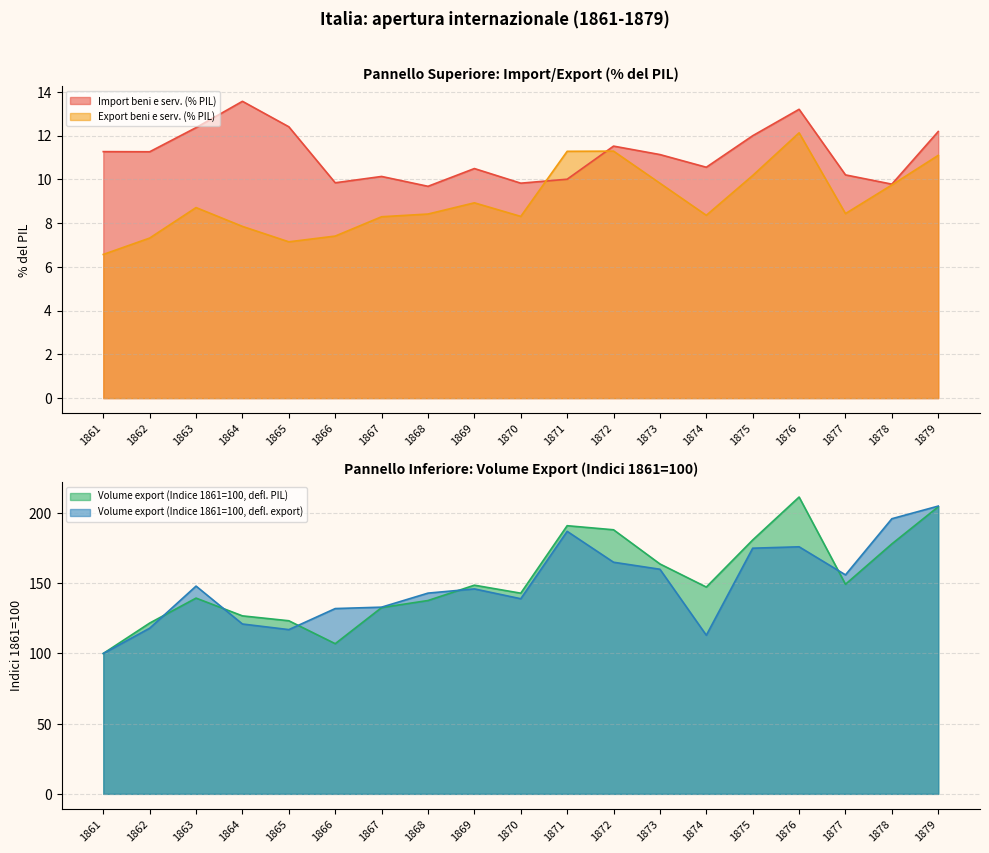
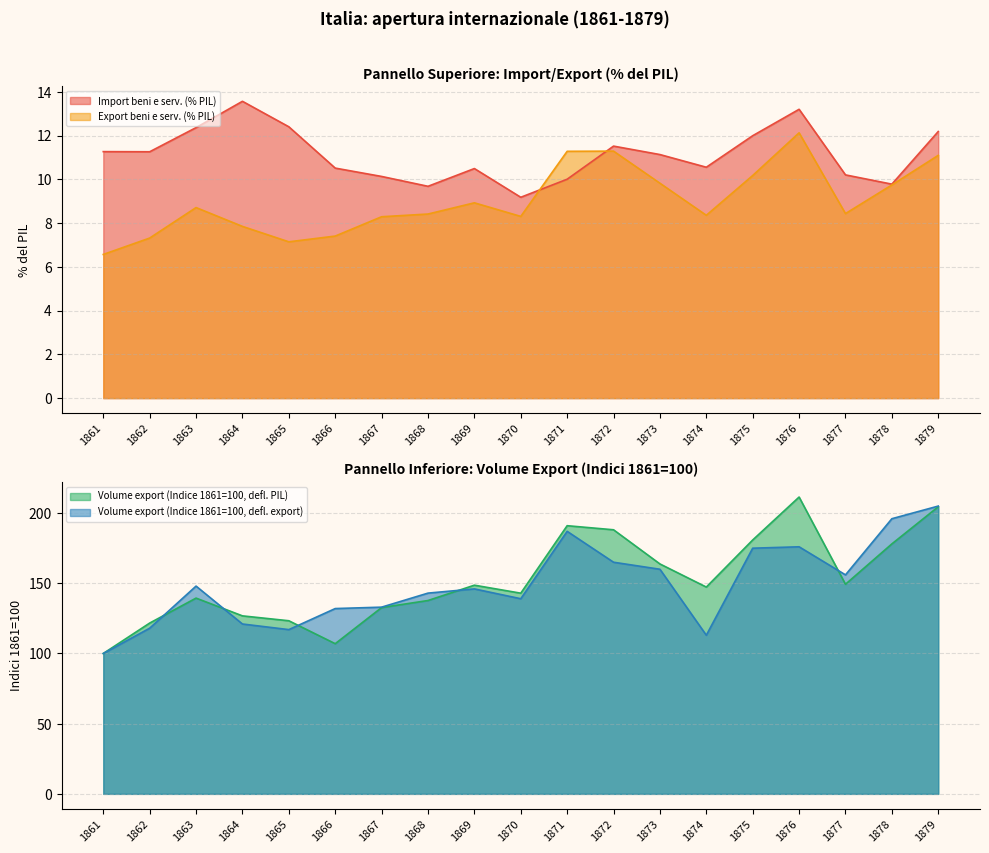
Pannello Superiore: Import/Export (% del PIL), Import beni e serv. (% PIL), 1866: 9.8 -> 10.5
Pannello Superiore: Import/Export (% del PIL), Import beni e serv. (% PIL), 1870: 9.8 -> 9.2
